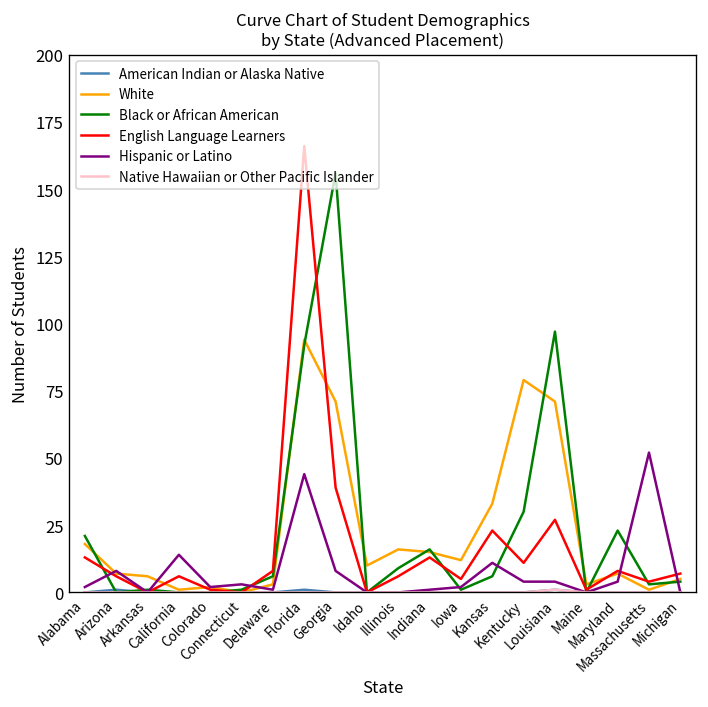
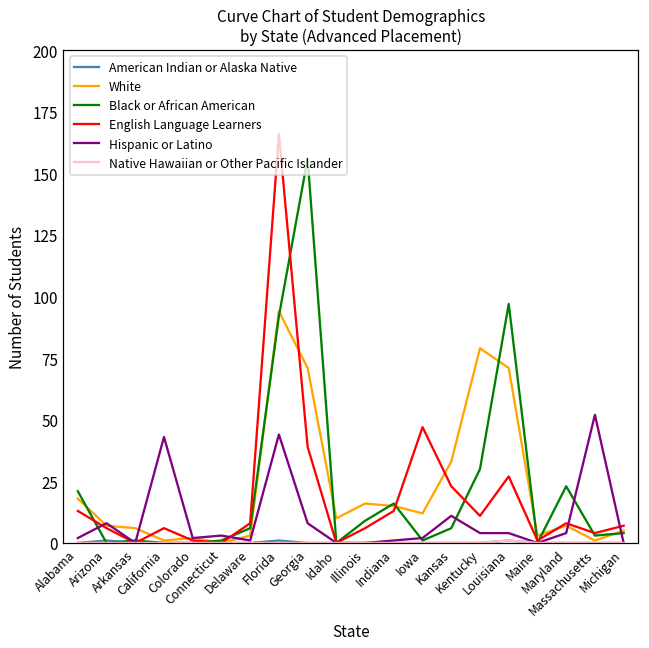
Hispanic or Latino, California: 14 -> 43
English Language Learners, Iowa: 5 -> 47
